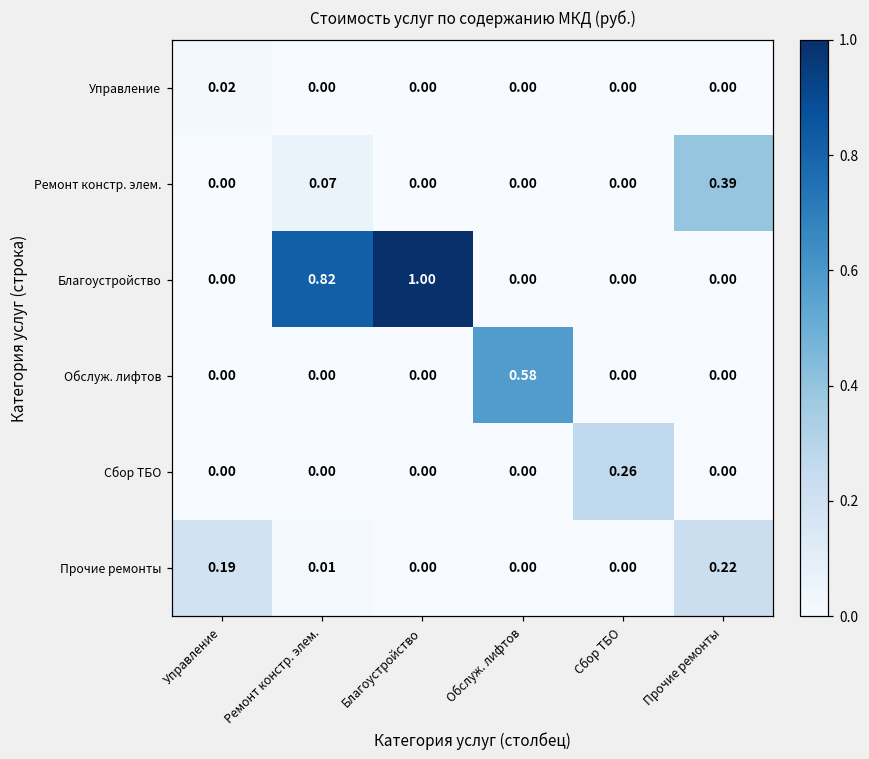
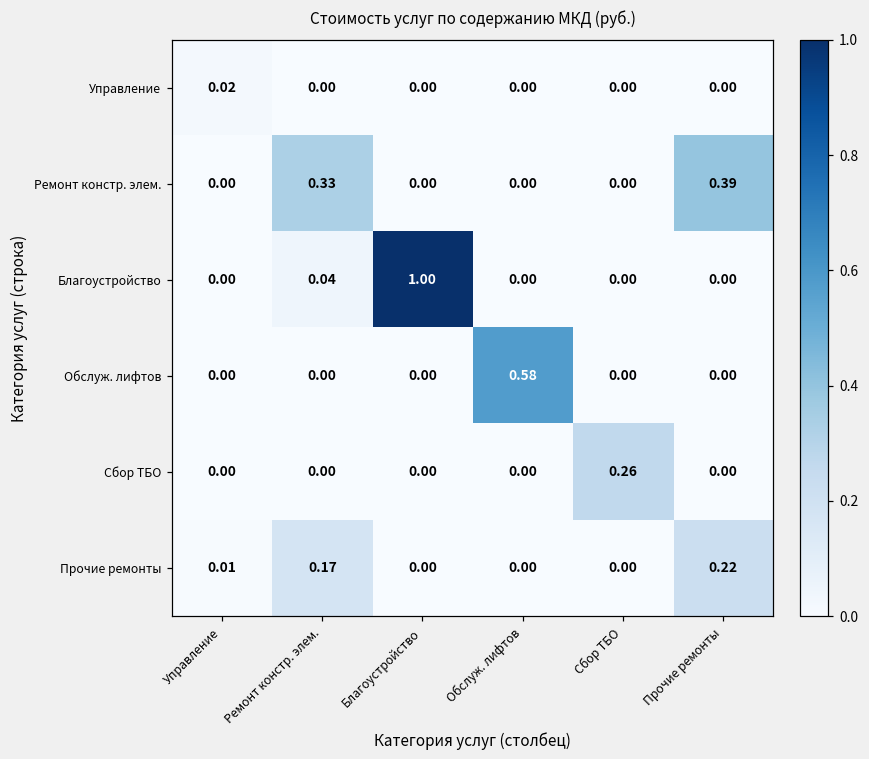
Ремонт констр. элем., Ремонт констр. элем.: 0.07 -> 0.33
Благоустройство, Ремонт констр. элем.: 0.82 -> 0.04
Прочие ремонты, Управление: 0.19 -> 0.01
Прочие ремонты, Ремонт констр. элем.: 0.01 -> 0.17
